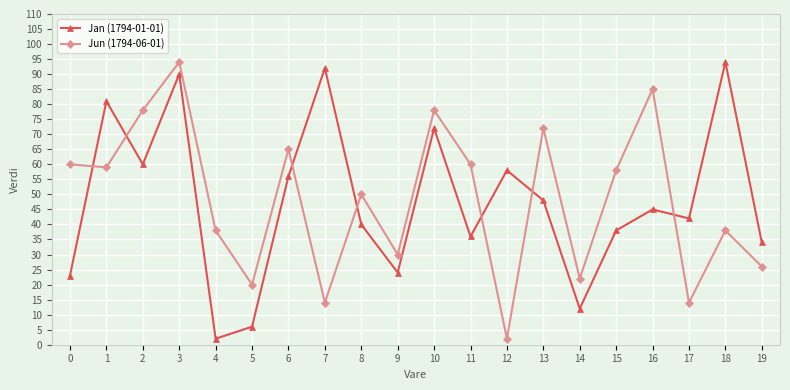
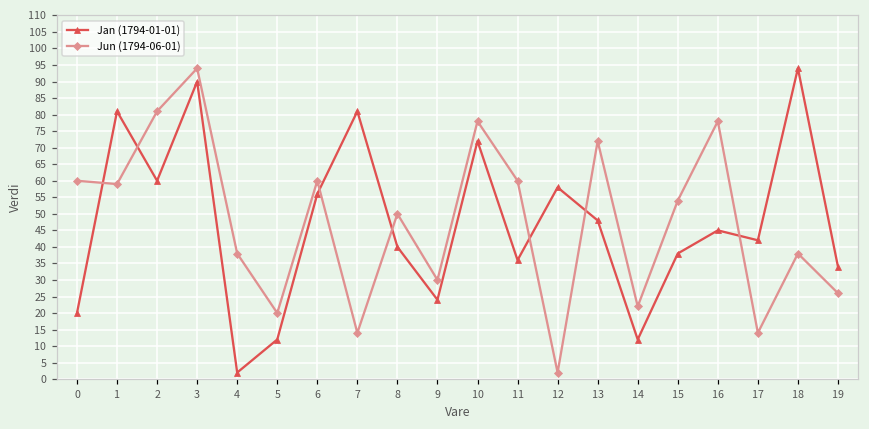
Jan (1794-01-01), 0: 23 -> 20
Jun (1794-06-01), 2: 78 -> 81
Jan (1794-01-01), 5: 6 -> 12
Jun (1794-06-01), 6: 65 -> 60
Jan (1794-01-01), 7: 92 -> 81
Jun (1794-06-01), 15: 58 -> 54
Jun (1794-06-01), 16: 85 -> 78
